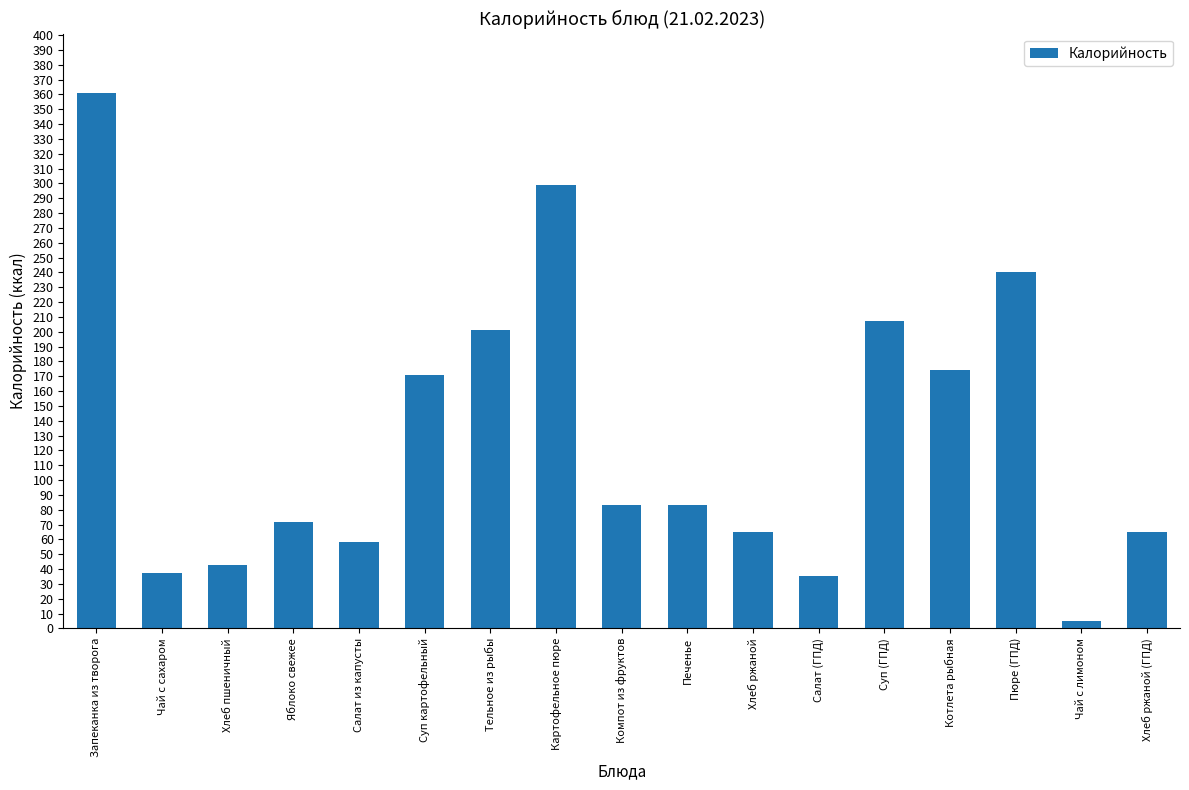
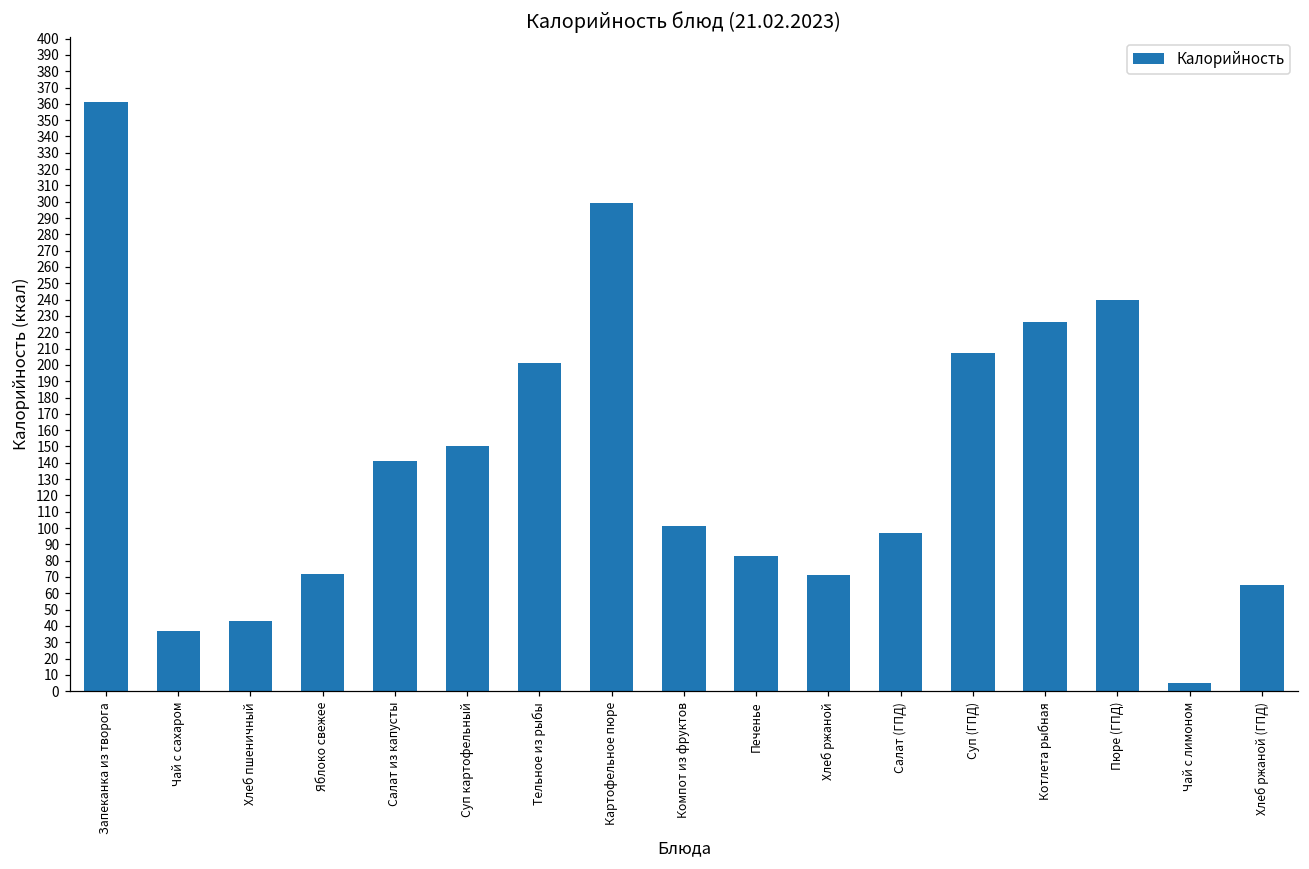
Салат из капусты: 58 -> 141
Суп картофельный: 171 -> 150
Компот из фруктов: 83 -> 101
Хлеб ржаной: 65 -> 71
Салат (ГПД): 35 -> 97
Котлета рыбная: 174 -> 226
